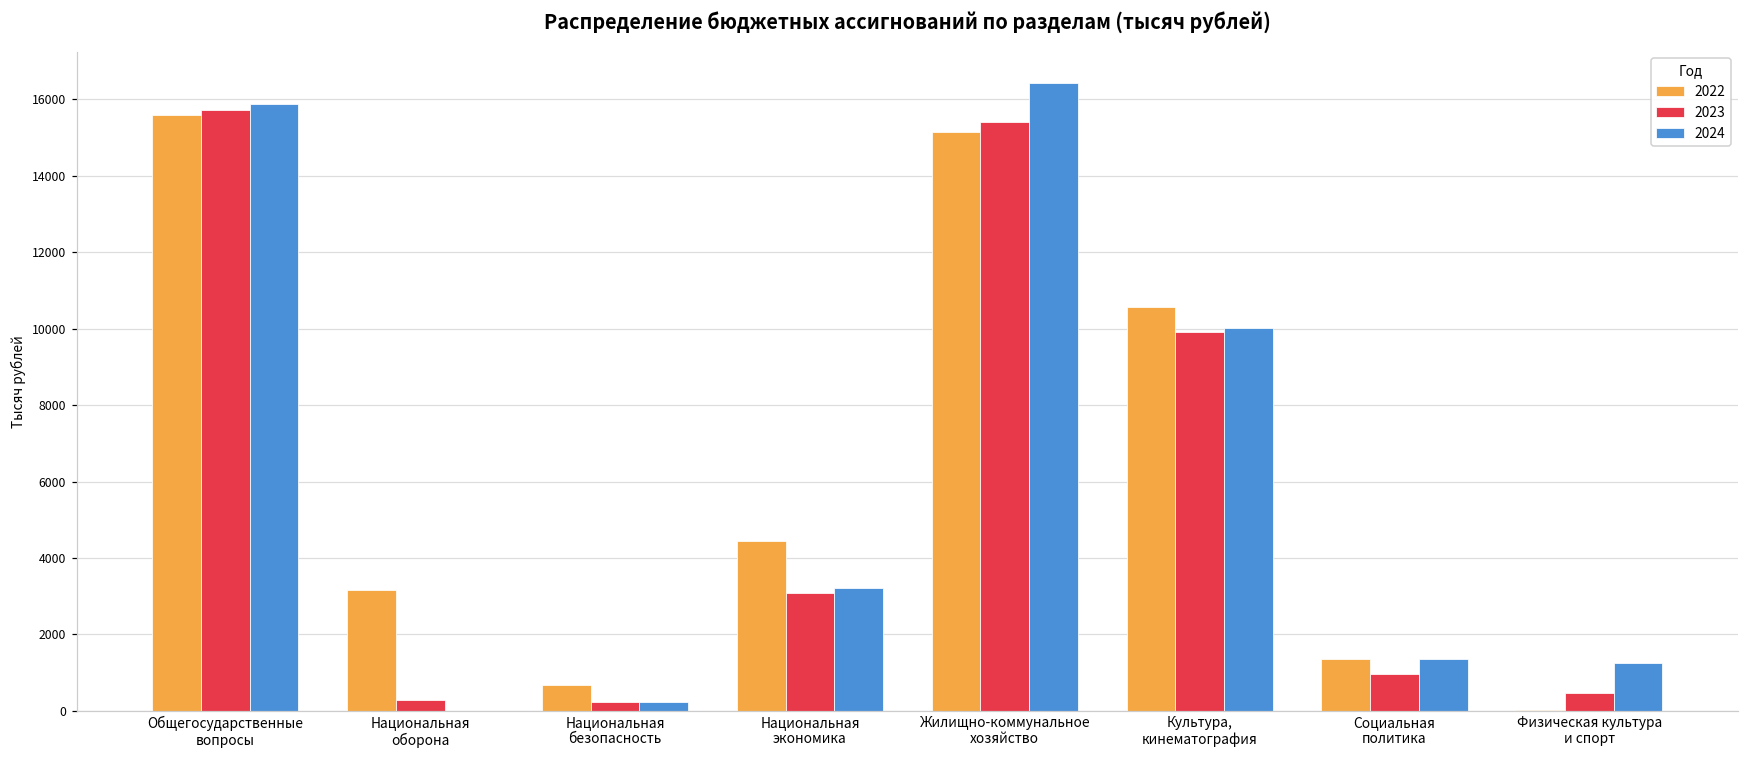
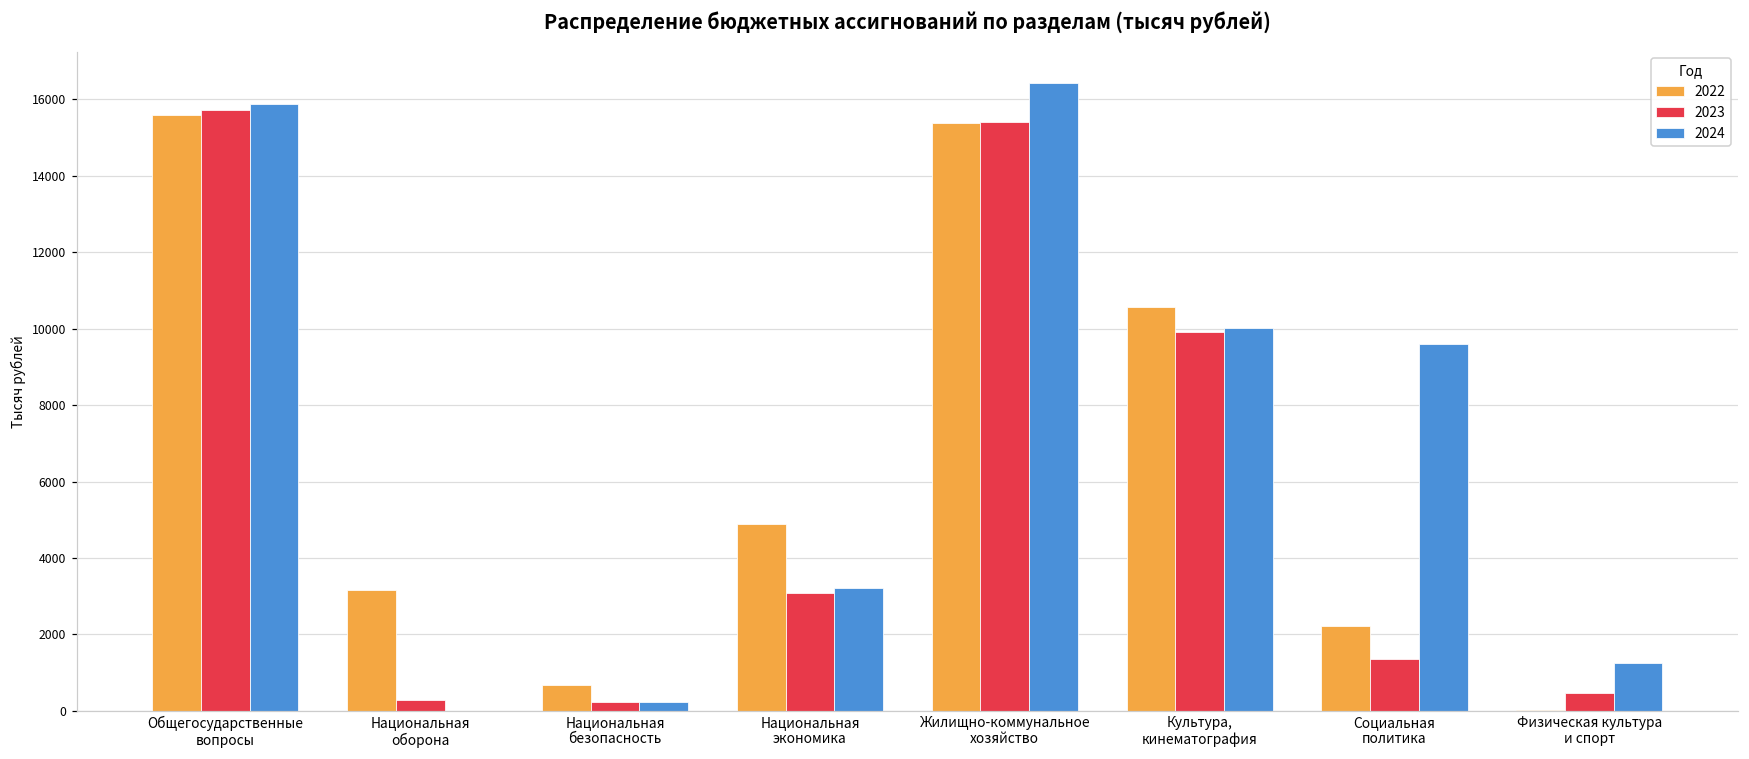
2022, Национальная экономика: 4400 -> 4900
2022, Жилищно-коммунальное хозяйство: 15100 -> 15400
2022, Социальная политика: 1400 -> 2200
2023, Социальная политика: 1000 -> 1400
2024, Социальная политика: 1400 -> 9600
